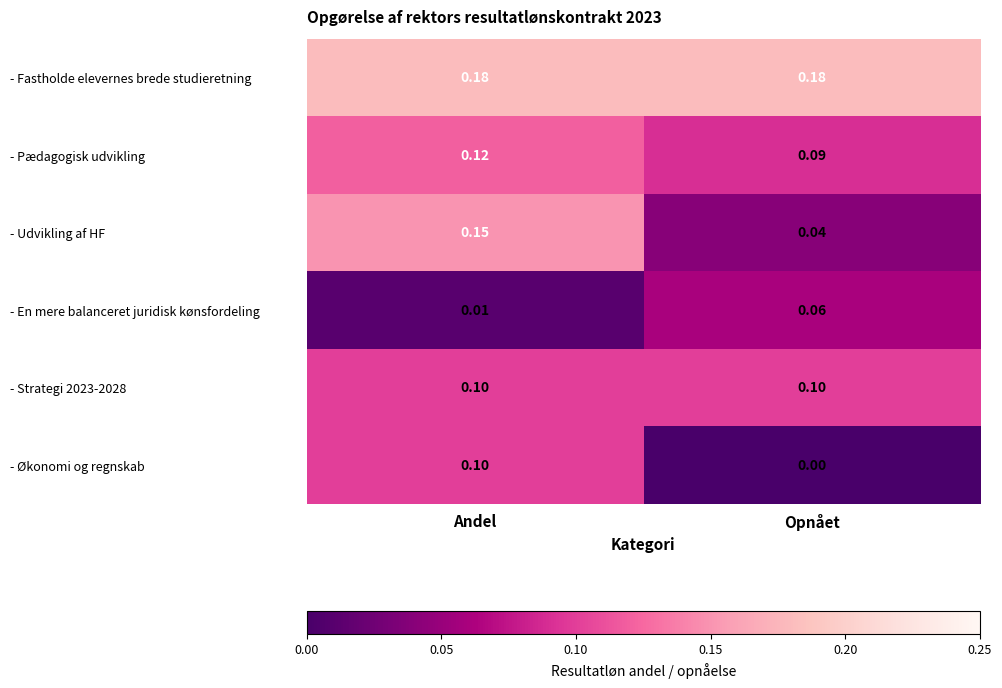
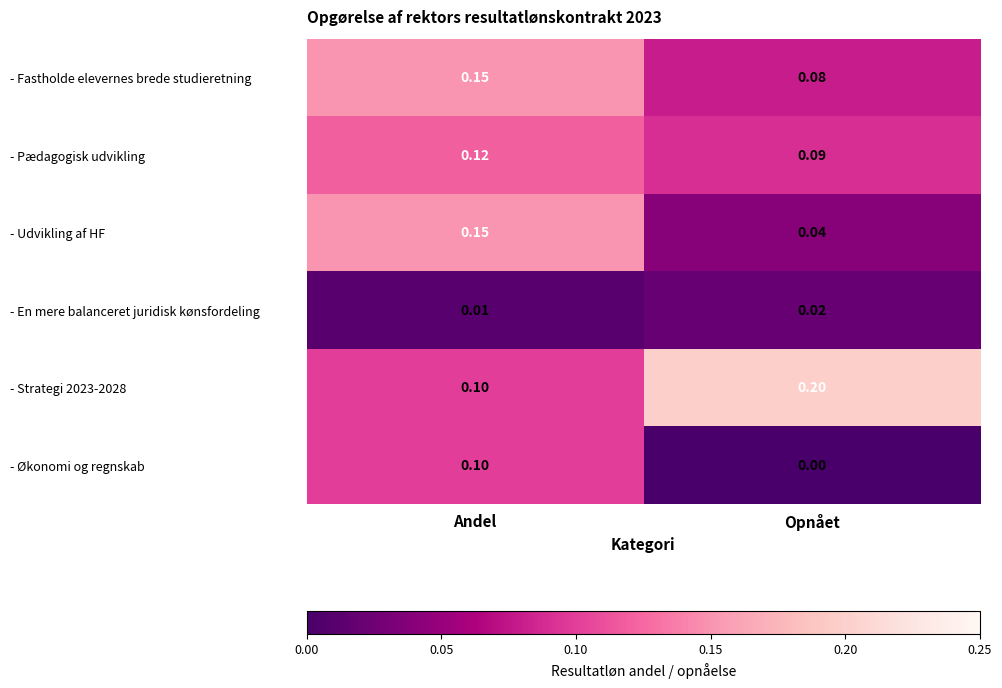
- Fastholde elevernes brede studieretning, Andel: 0.18 -> 0.15
- Fastholde elevernes brede studieretning, Opnået: 0.18 -> 0.08
- En mere balanceret juridisk kønsfordeling, Opnået: 0.06 -> 0.02
- Strategi 2023-2028, Opnået: 0.10 -> 0.20
